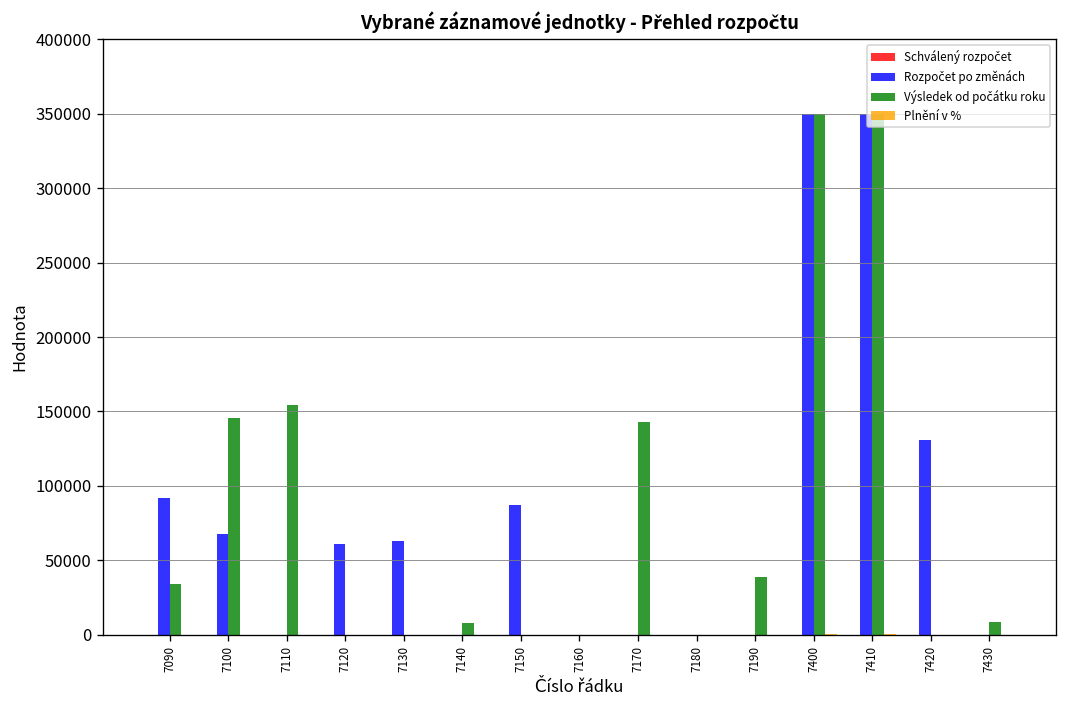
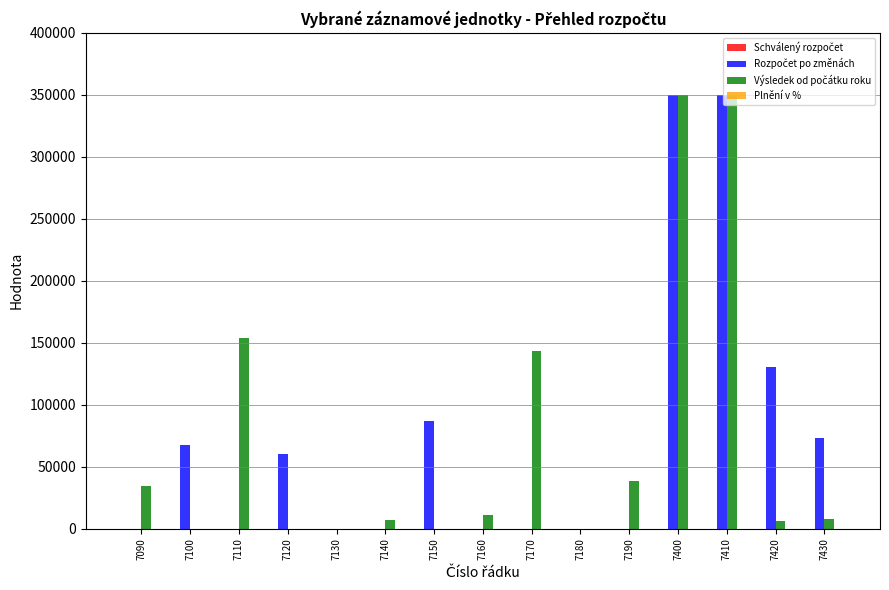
Rozpočet po změnách, 7090: 92000 -> 0
Výsledek od počátku roku, 7100: 146000 -> 0
Rozpočet po změnách, 7130: 63000 -> 0
Výsledek od počátku roku, 7160: 0 -> 11000
Výsledek od počátku roku, 7420: 0 -> 7000
Rozpočet po změnách, 7430: 0 -> 73000
